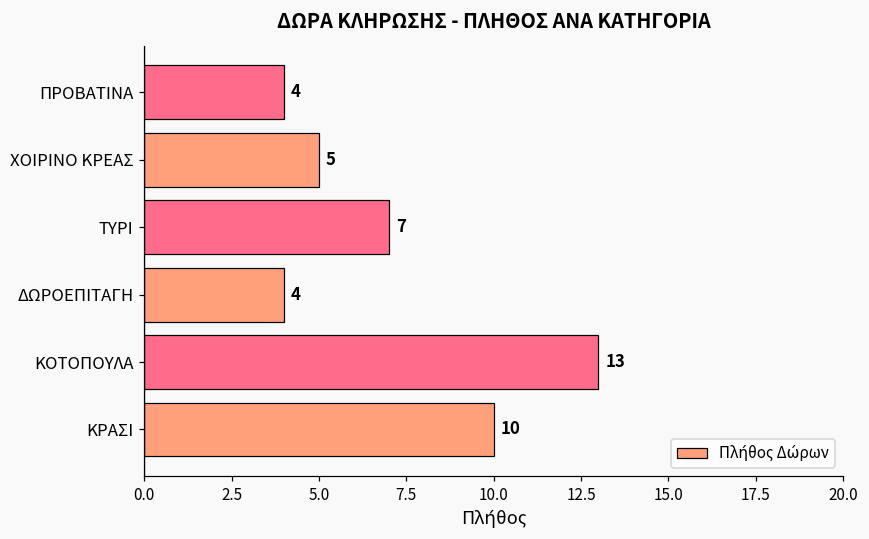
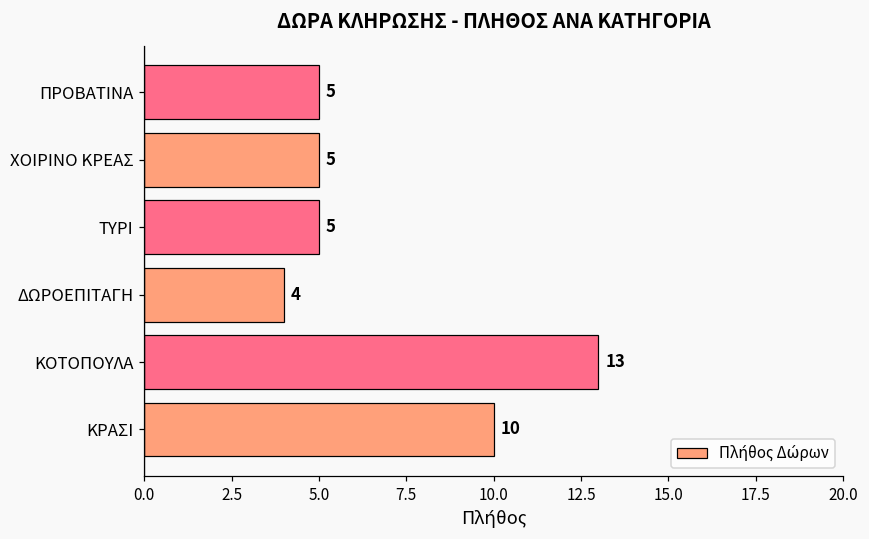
ΠΡΟΒΑΤΙΝΑ: 4 -> 5
ΤΥΡΙ: 7 -> 5
